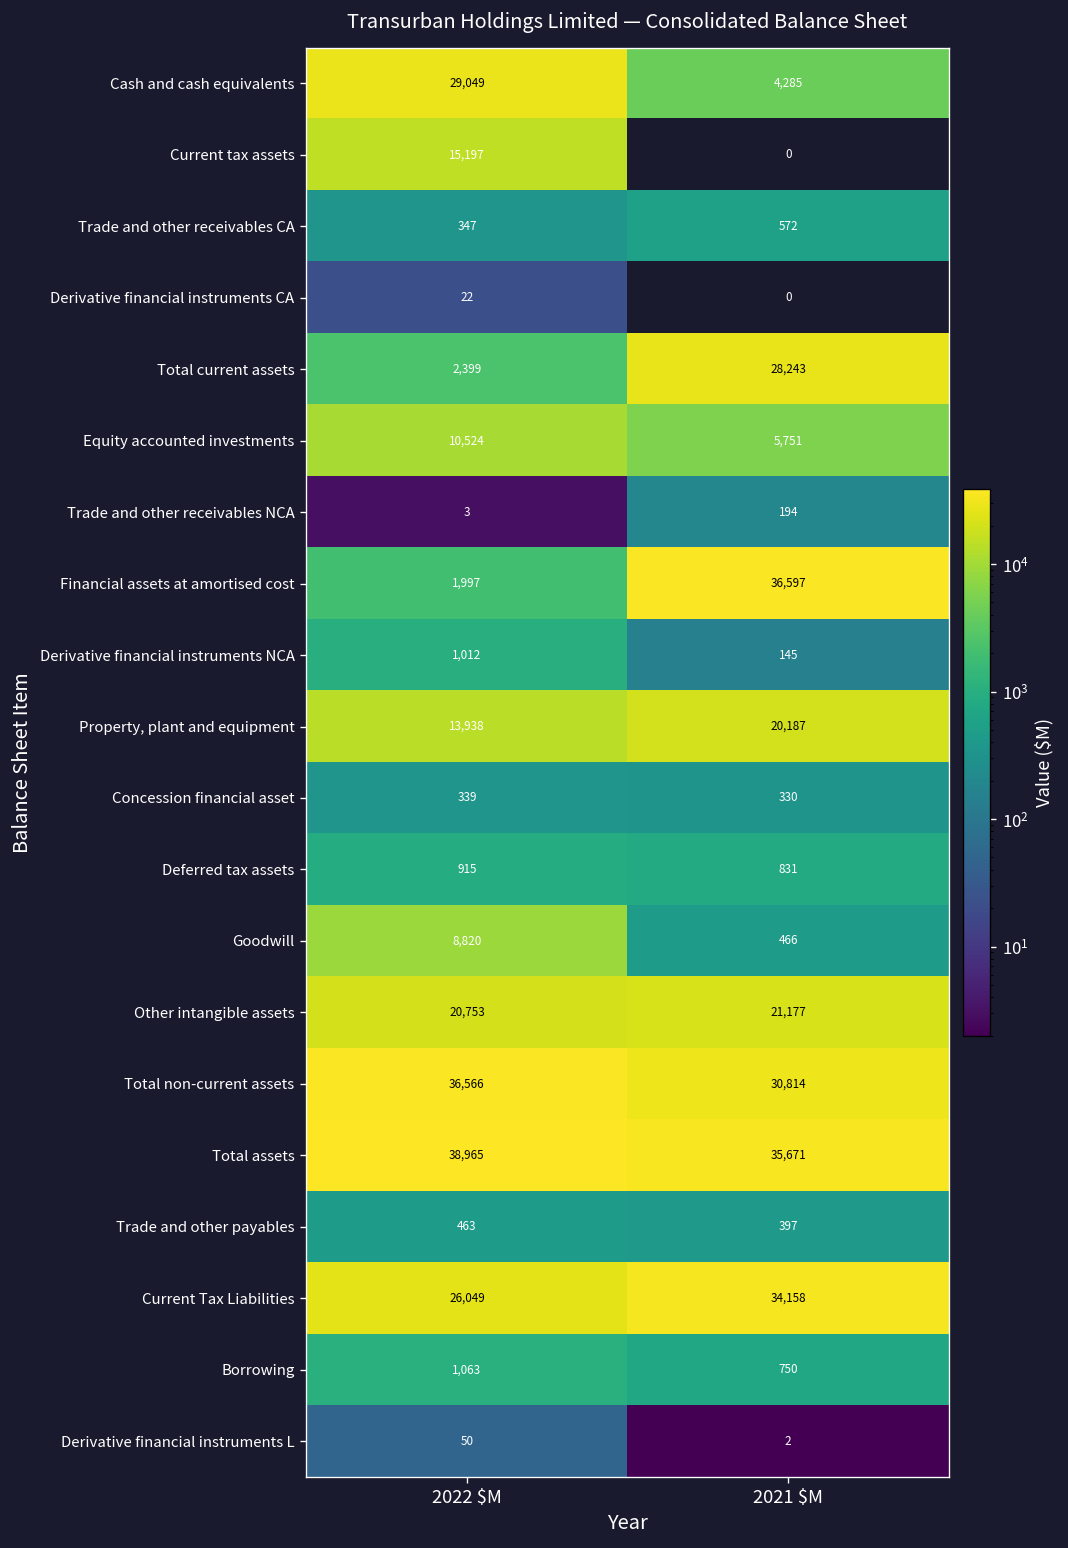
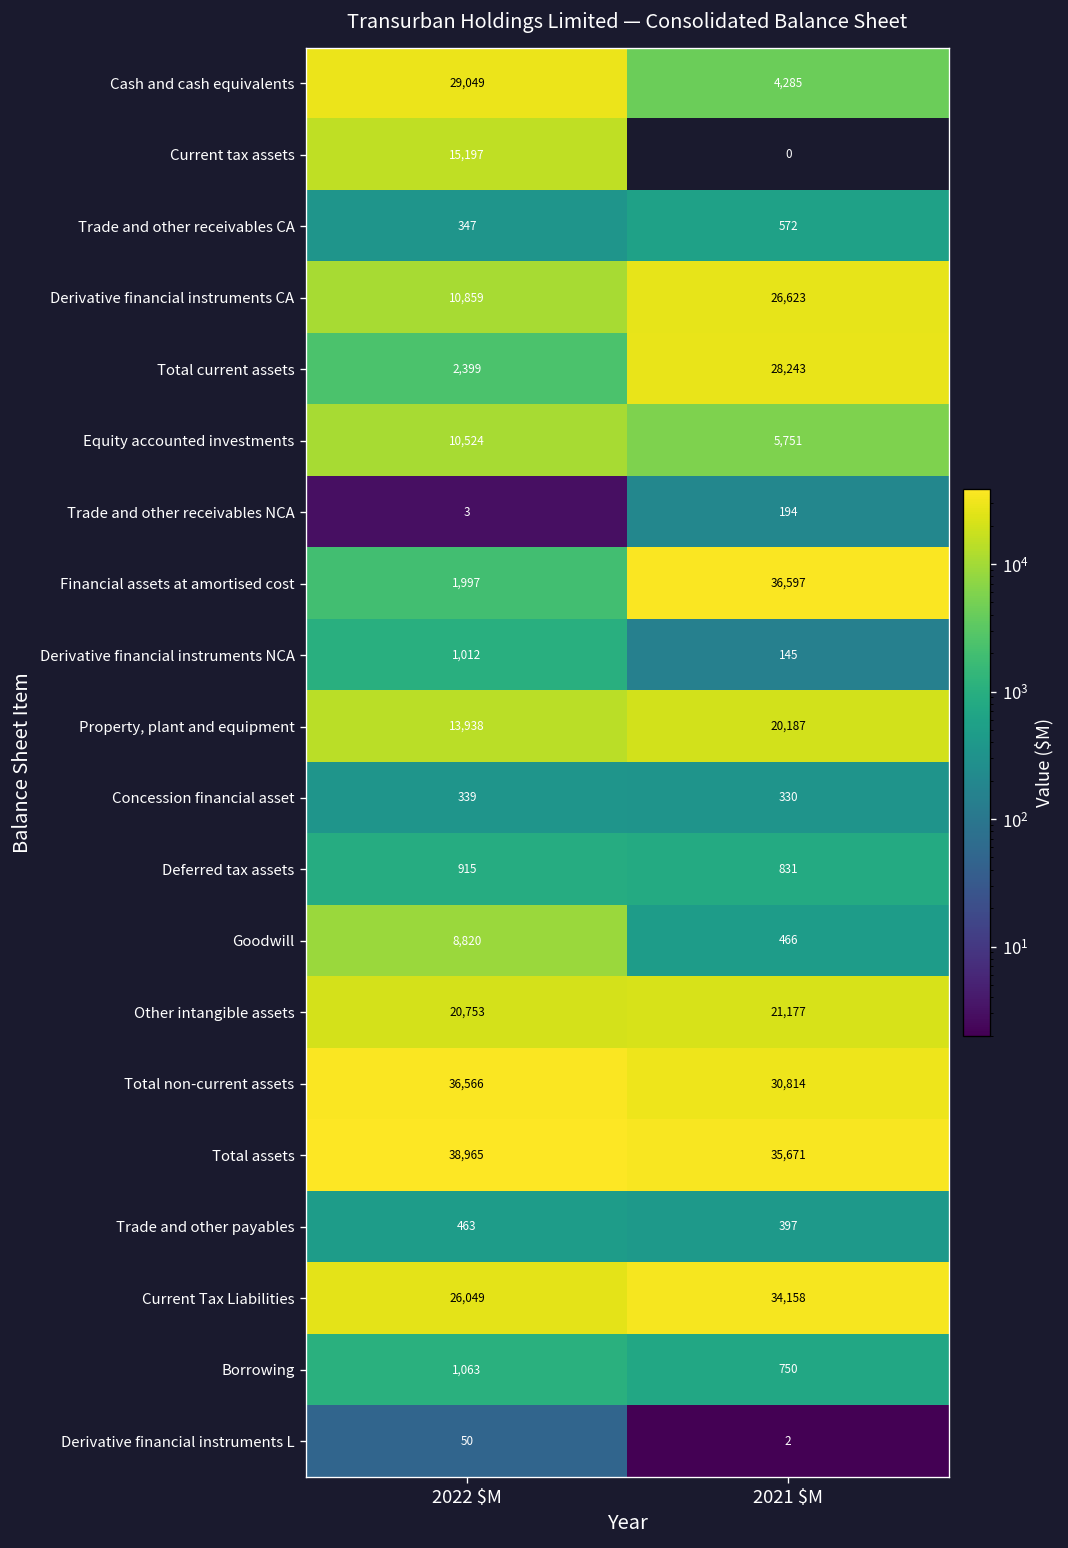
Derivative financial instruments CA, 2022 $M: 22 -> 10,859
Derivative financial instruments CA, 2021 $M: 0 -> 26,623
